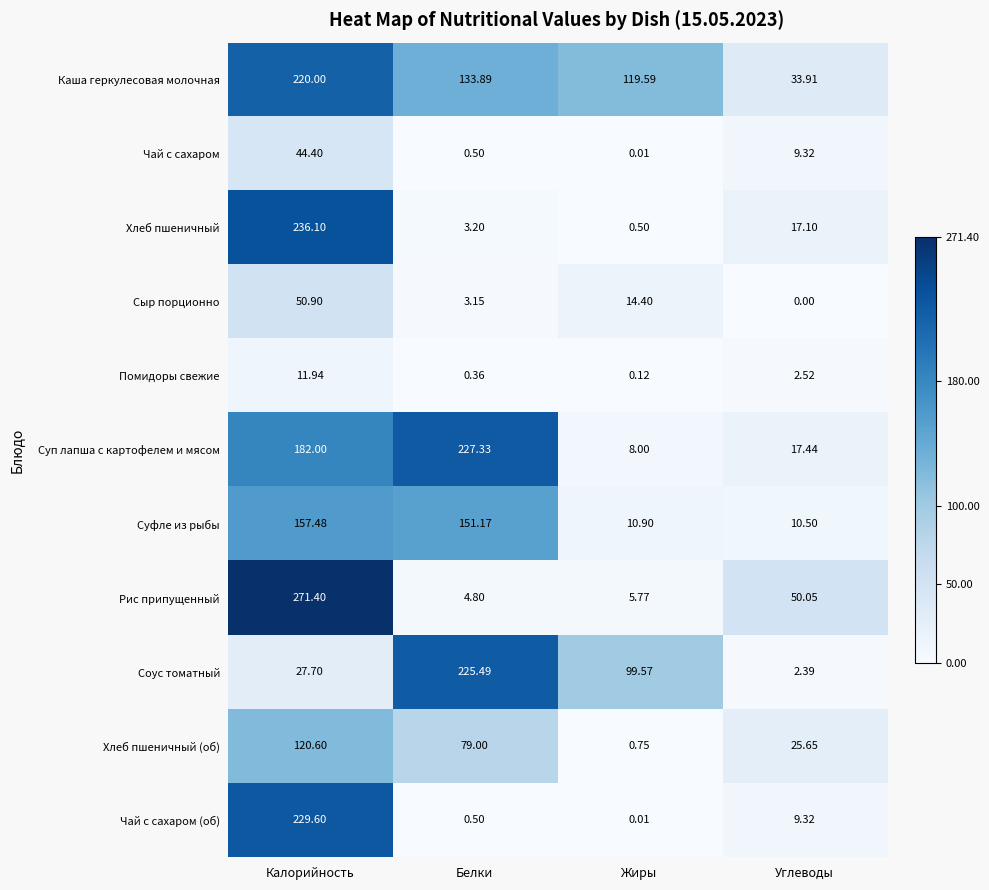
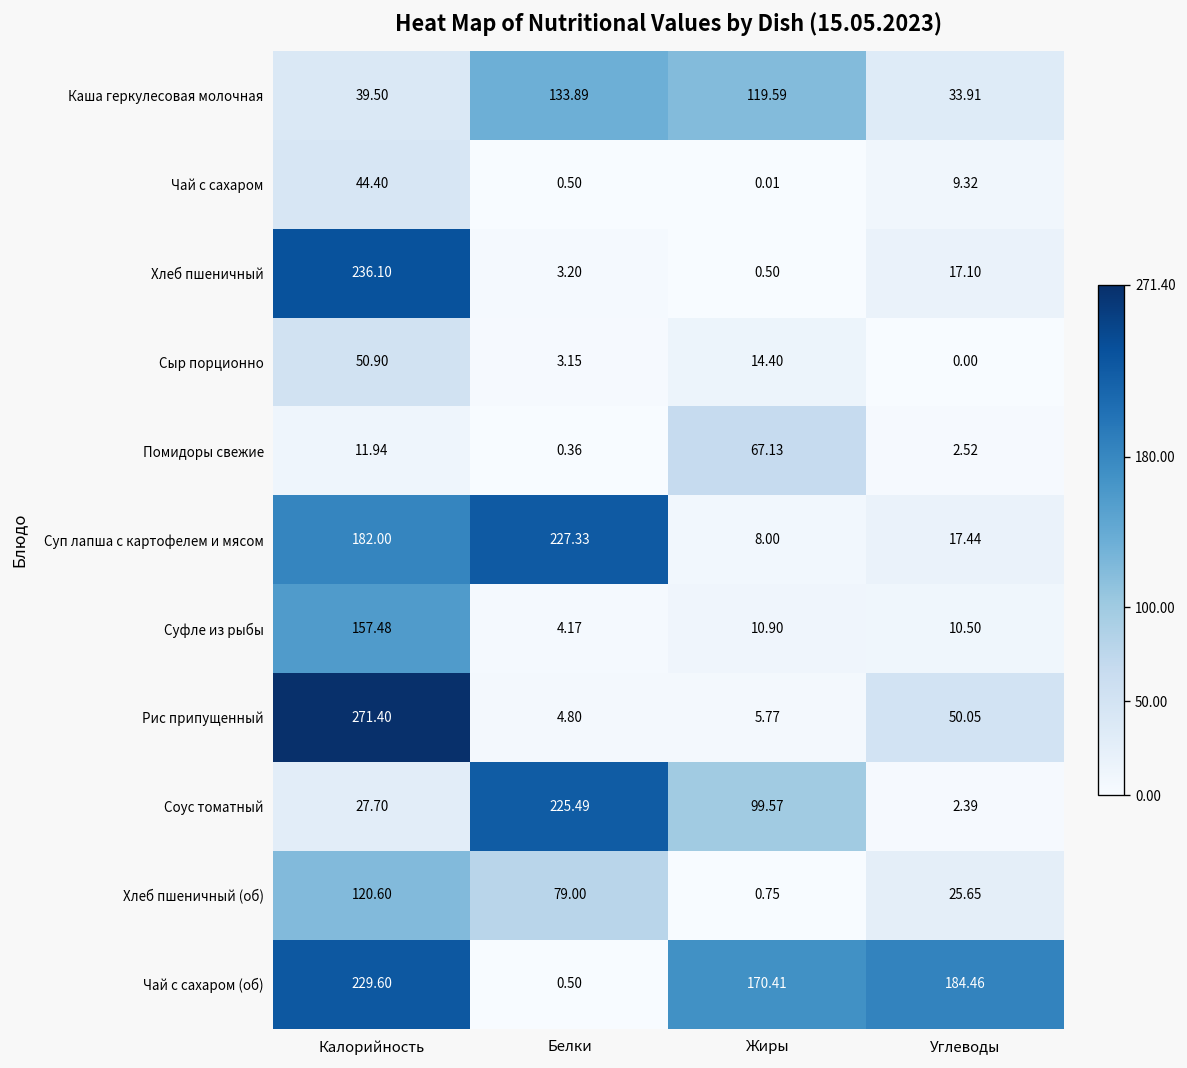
Каша геркулесовая молочная, Калорийность: 220.00 -> 39.50
Помидоры свежие, Жиры: 0.12 -> 67.13
Суфле из рыбы, Белки: 151.17 -> 4.17
Чай с сахаром (об), Жиры: 0.01 -> 170.41
Чай с сахаром (об), Углеводы: 9.32 -> 184.46
